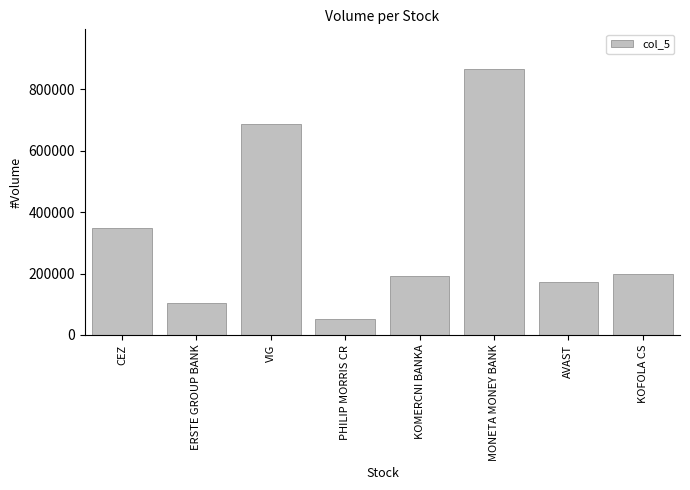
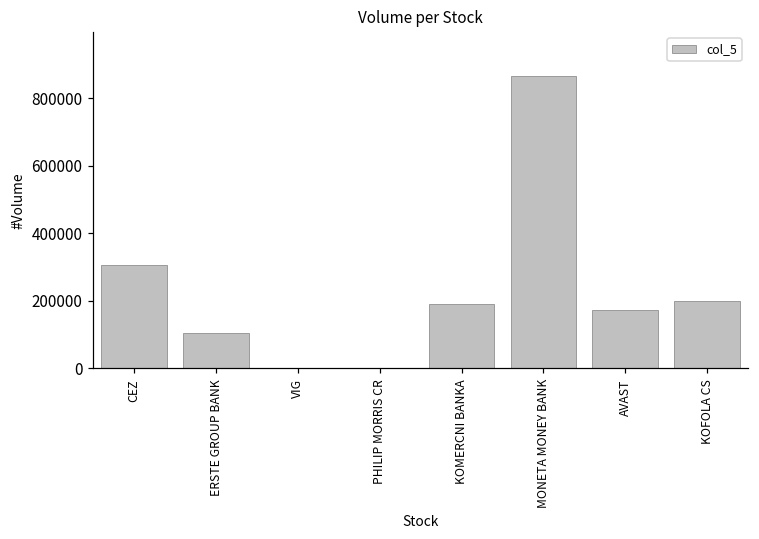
CEZ: 350000 -> 310000
VIG: 690000 -> 0
PHILIP MORRIS CR: 50000 -> 0
